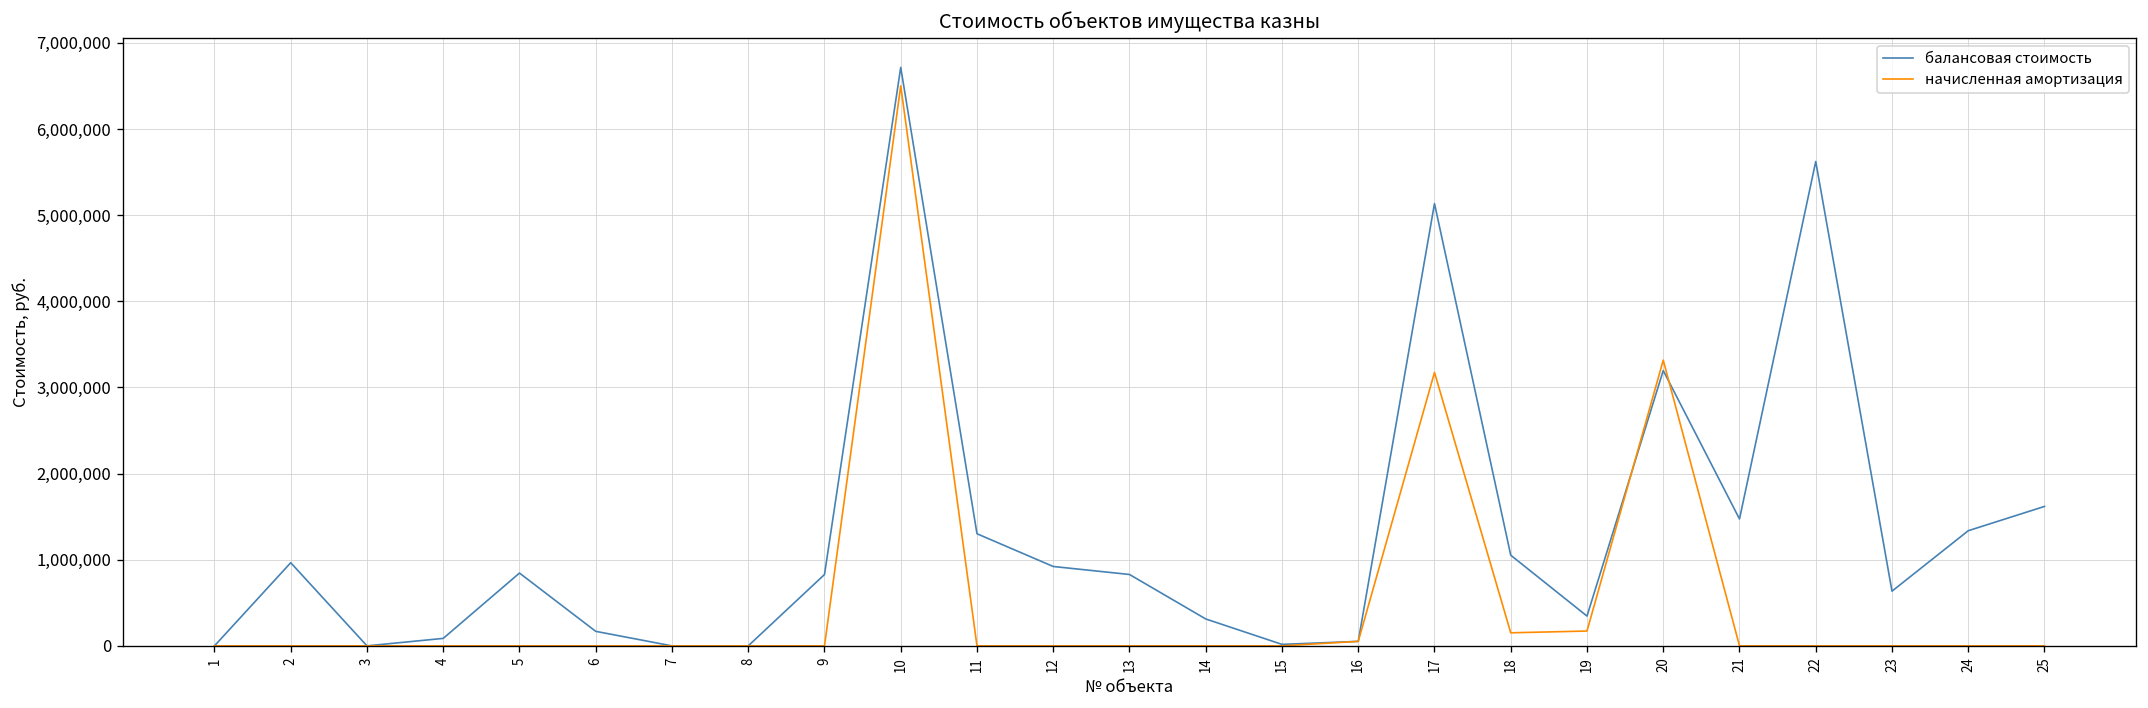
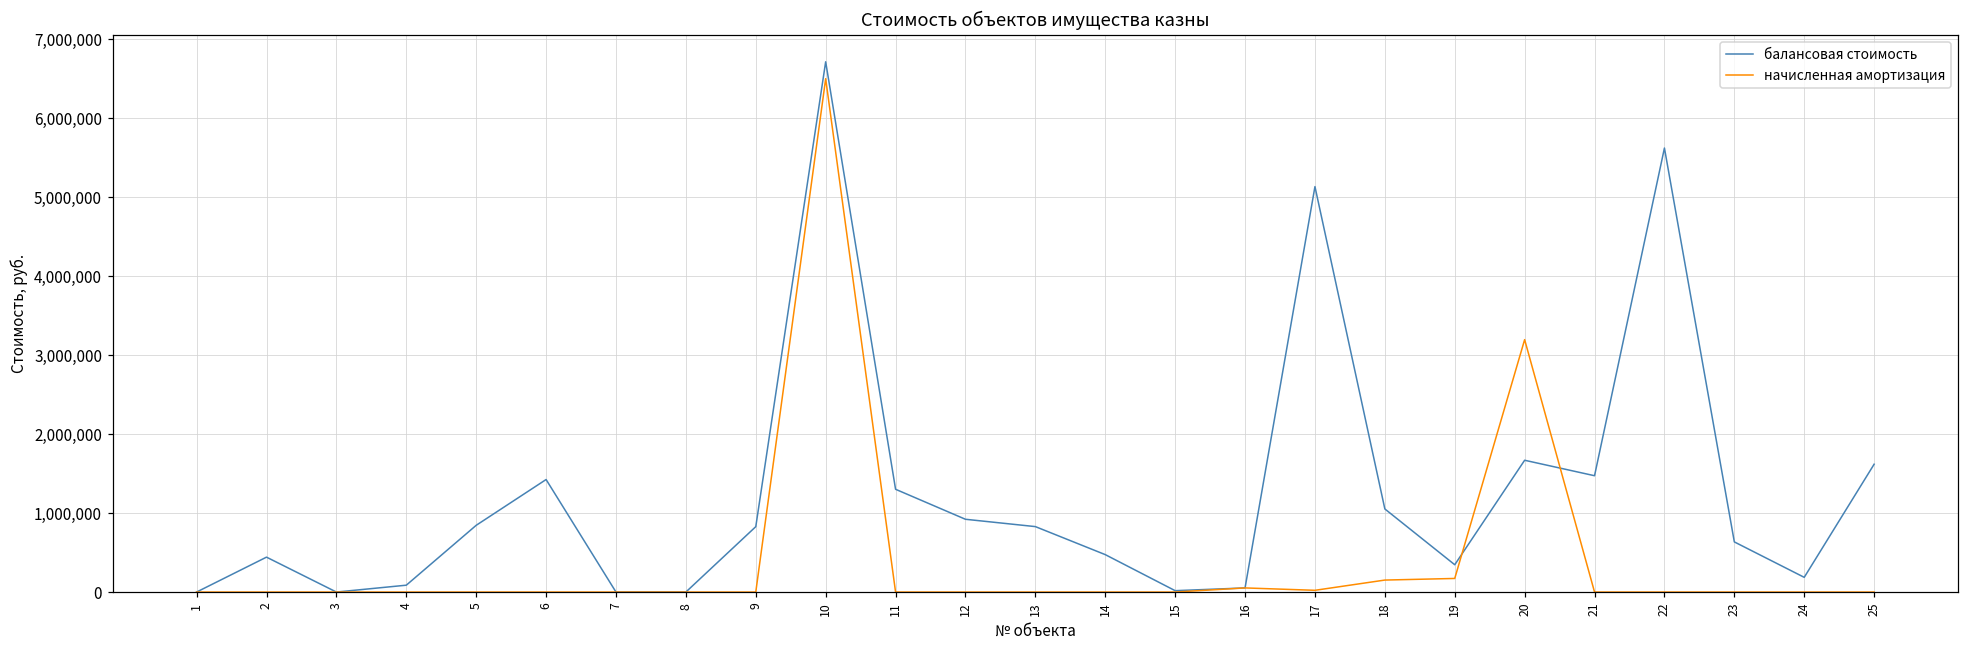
балансовая стоимость, 2: 1,000,000 -> 400,000
балансовая стоимость, 6: 200,000 -> 1,400,000
балансовая стоимость, 14: 300,000 -> 500,000
начисленная амортизация, 17: 3,200,000 -> 0
балансовая стоимость, 20: 3,200,000 -> 1,700,000
начисленная амортизация, 20: 3,300,000 -> 3,200,000
балансовая стоимость, 24: 1,300,000 -> 200,000
